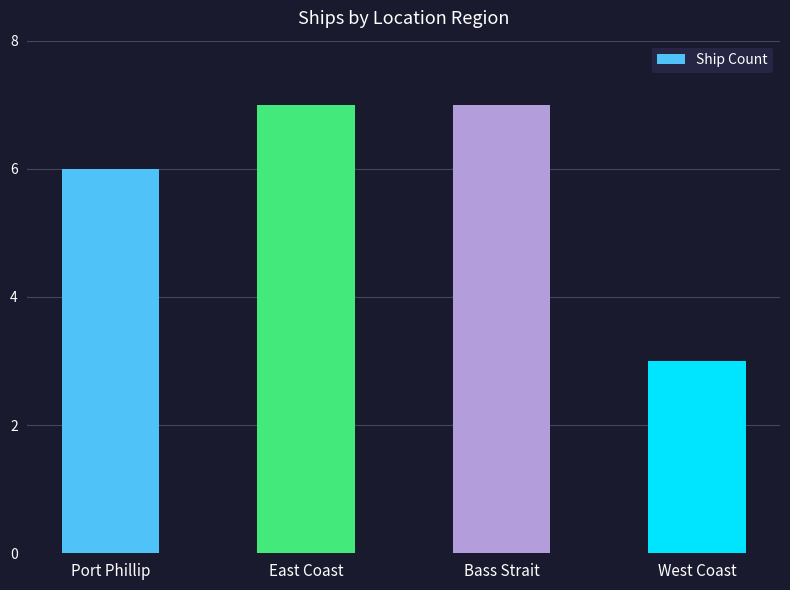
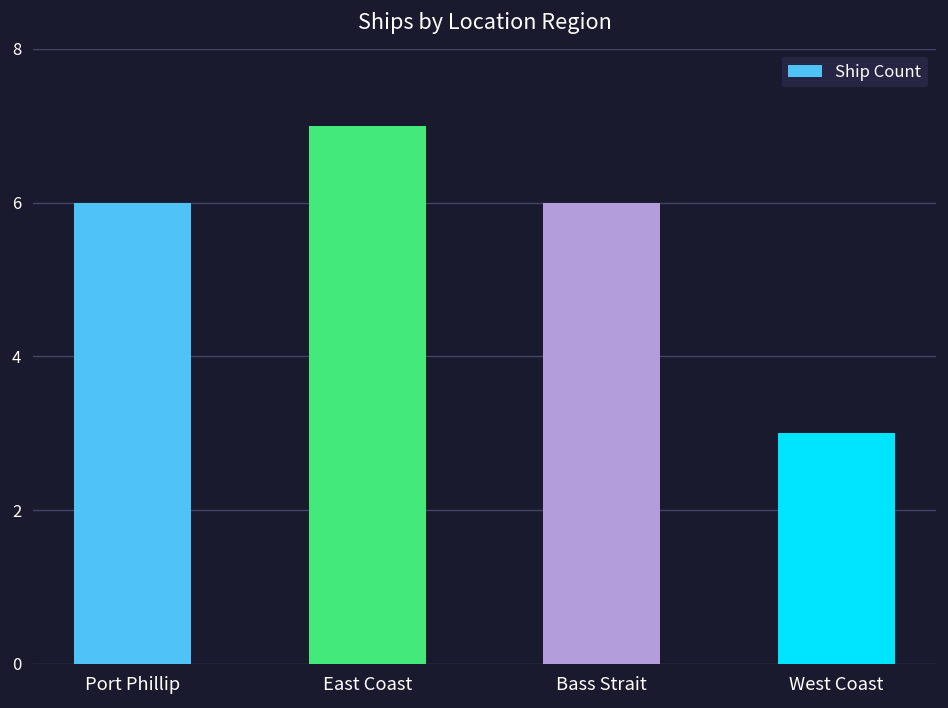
Bass Strait: 7 -> 6
